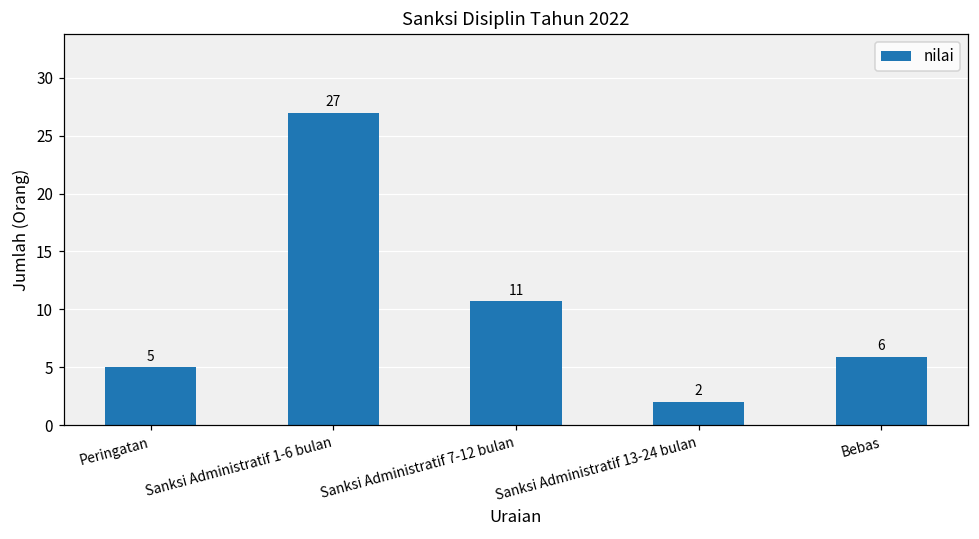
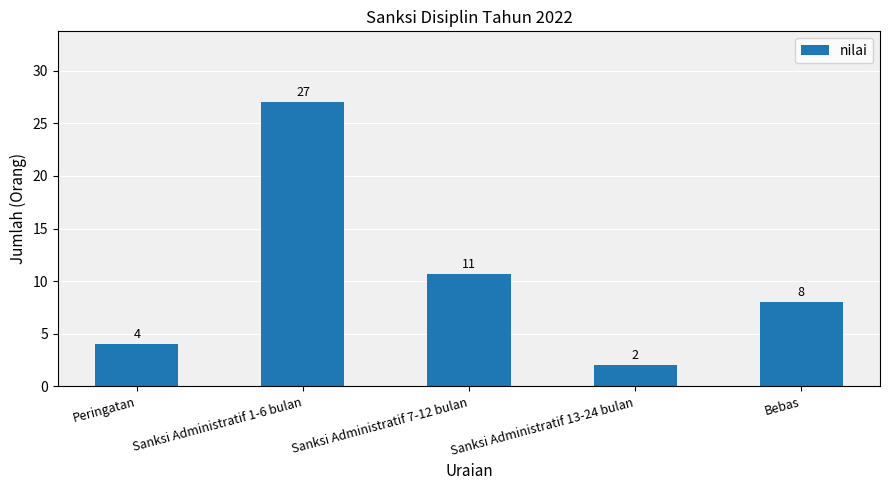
Peringatan: 5 -> 4
Bebas: 6 -> 8
